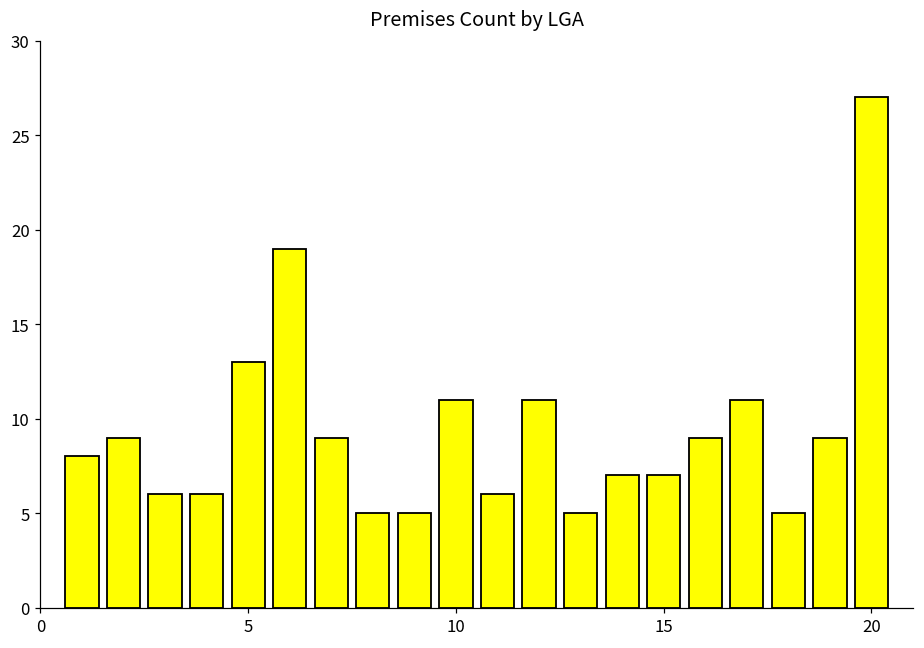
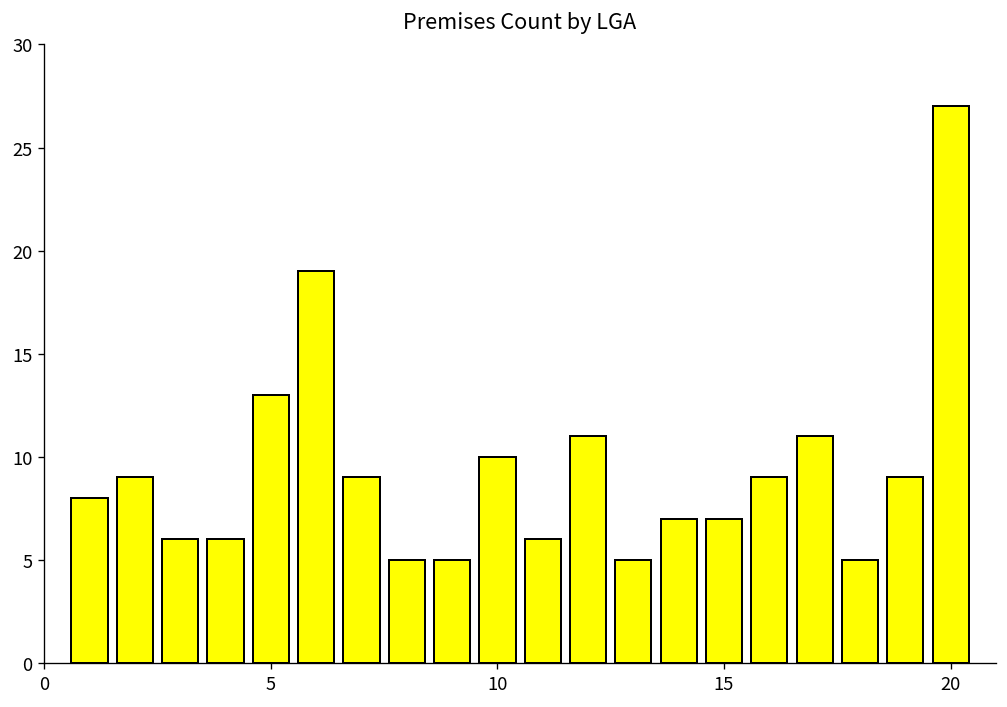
10: 11 -> 10
